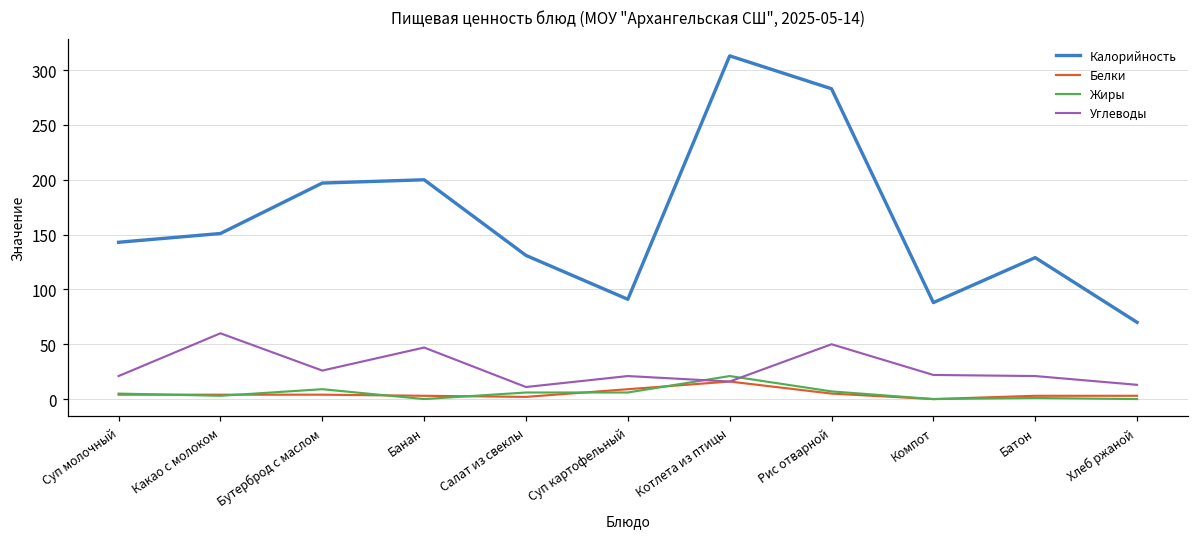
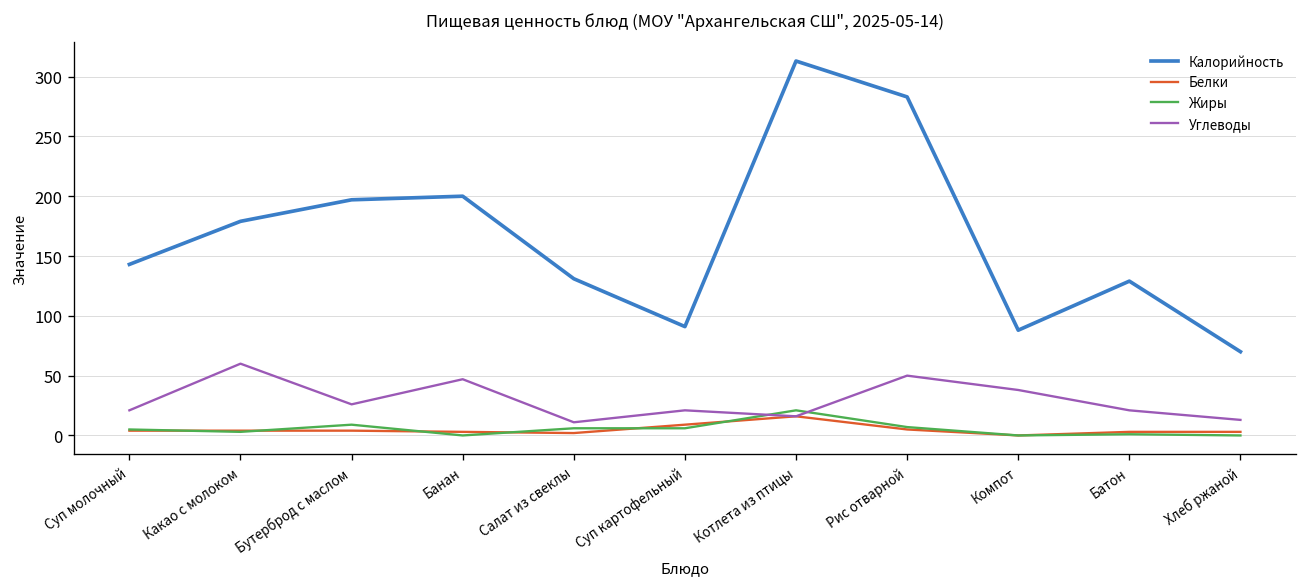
Калорийность, Какао с молоком: 150 -> 180
Углеводы, Компот: 20 -> 40
